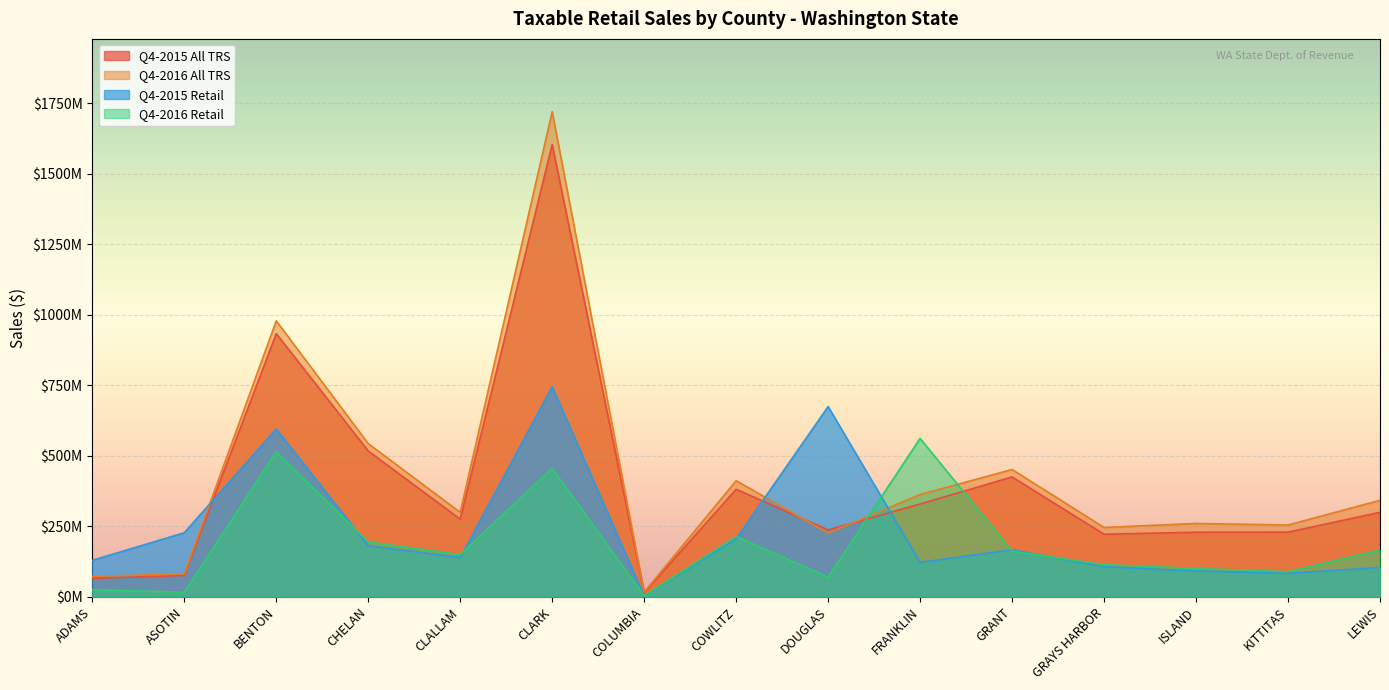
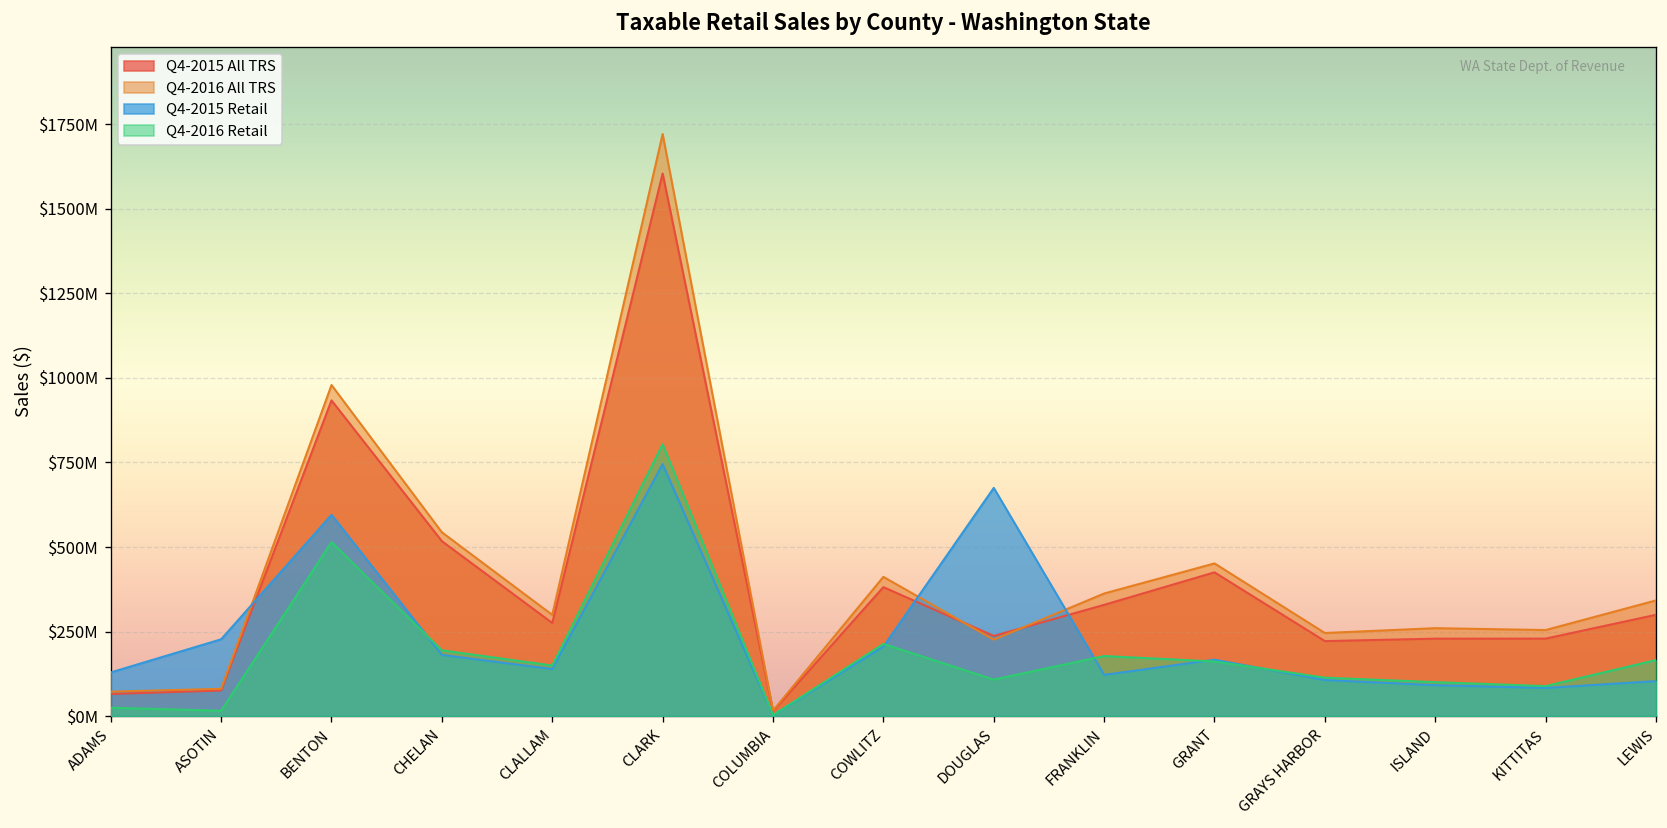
Q4-2016 Retail, CLARK: $460000000 -> $800000000
Q4-2016 Retail, DOUGLAS: $70000000 -> $110000000
Q4-2016 Retail, FRANKLIN: $560000000 -> $180000000
